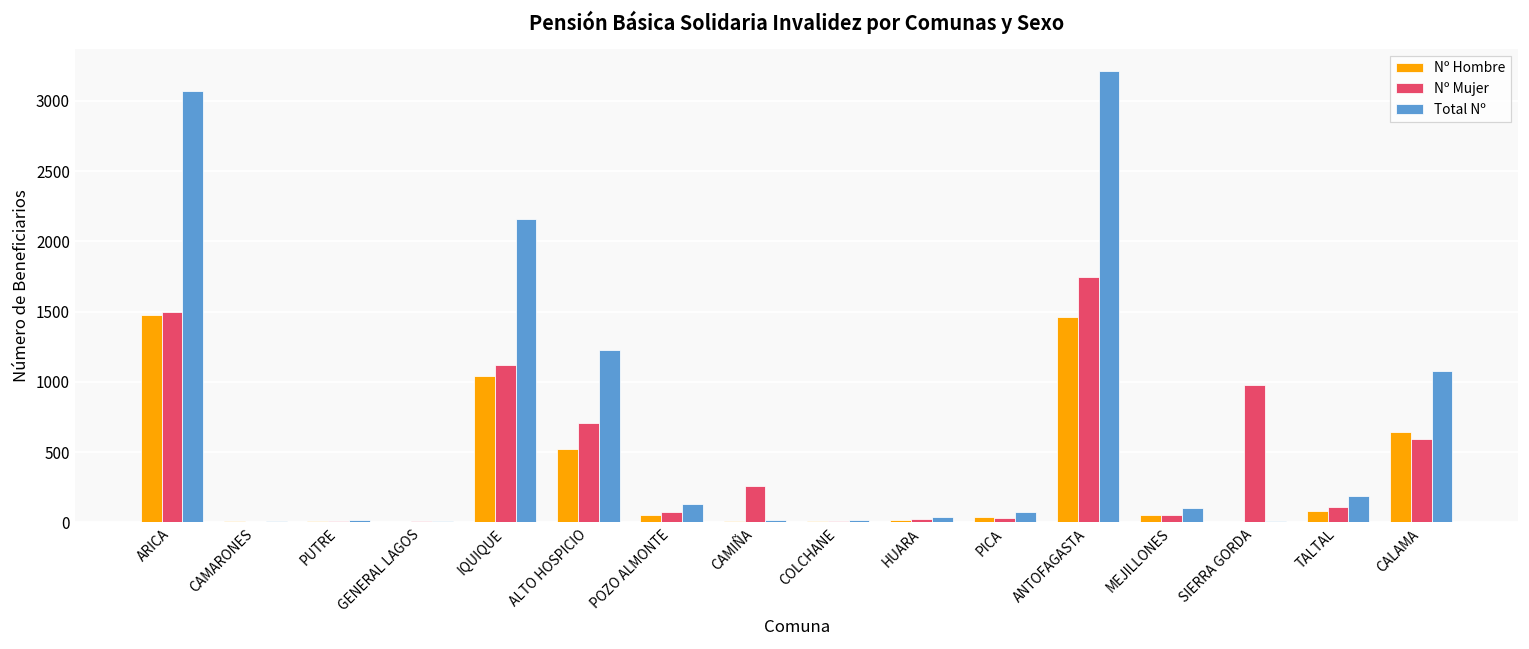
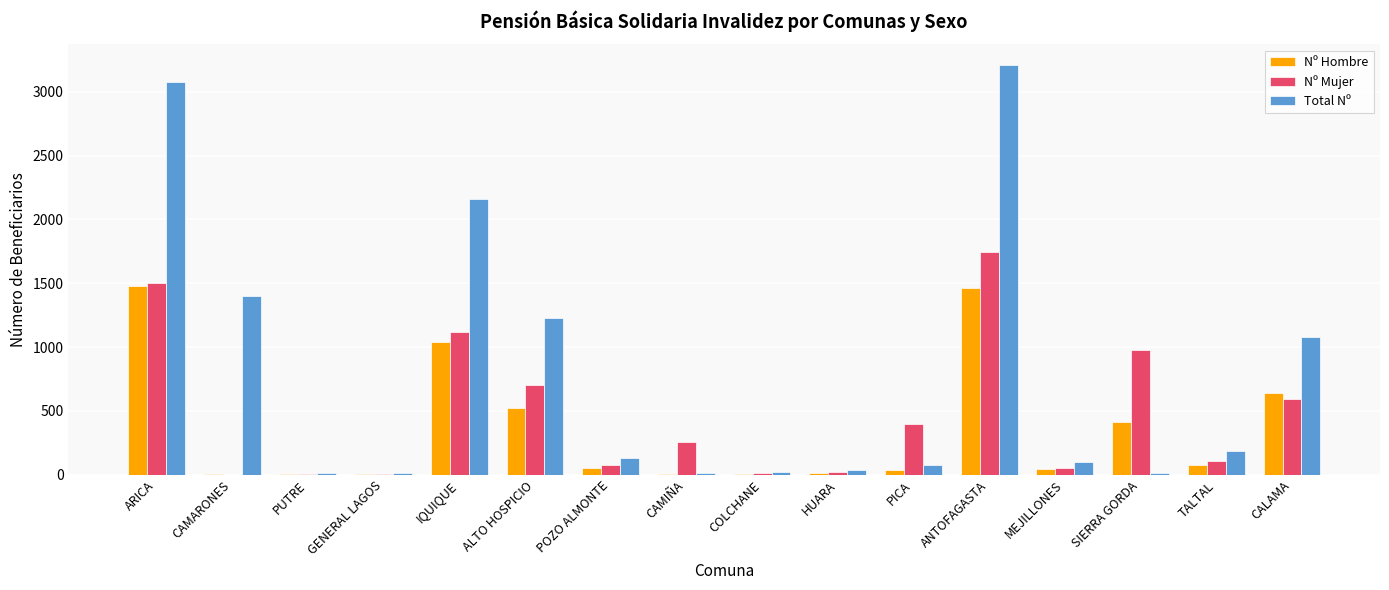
Total Nº, CAMARONES: 10 -> 1400
Nº Mujer, PICA: 30 -> 400
Nº Hombre, SIERRA GORDA: 0 -> 410
